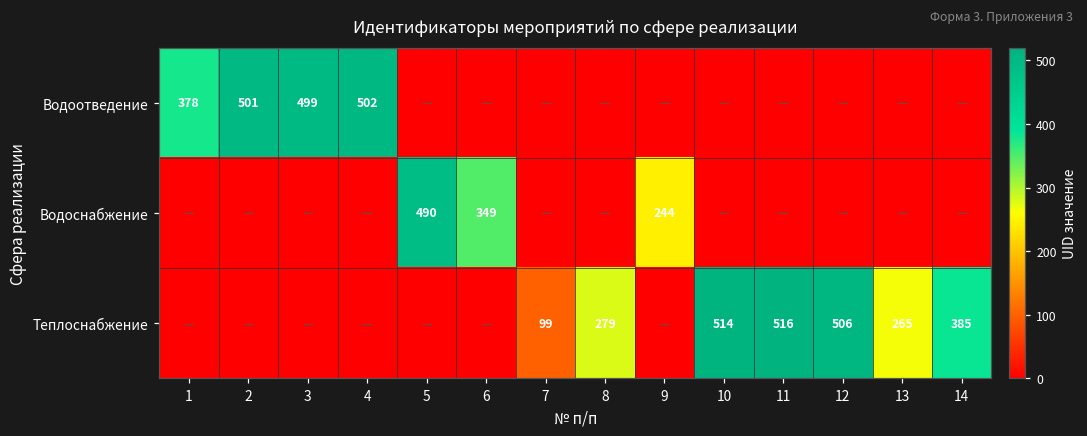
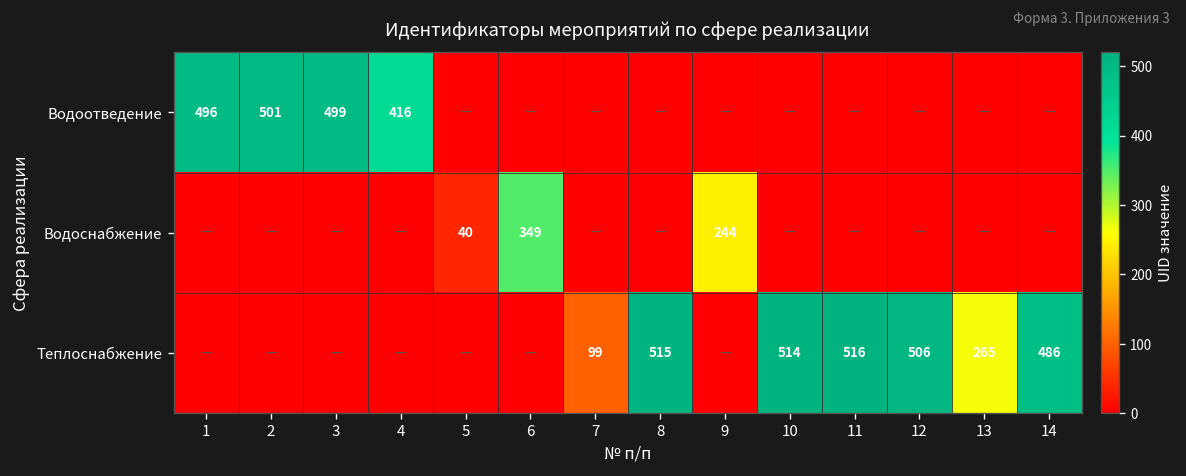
Водоотведение, 1: 378 -> 496
Водоотведение, 4: 502 -> 416
Водоснабжение, 5: 490 -> 40
Теплоснабжение, 8: 279 -> 515
Теплоснабжение, 14: 385 -> 486
